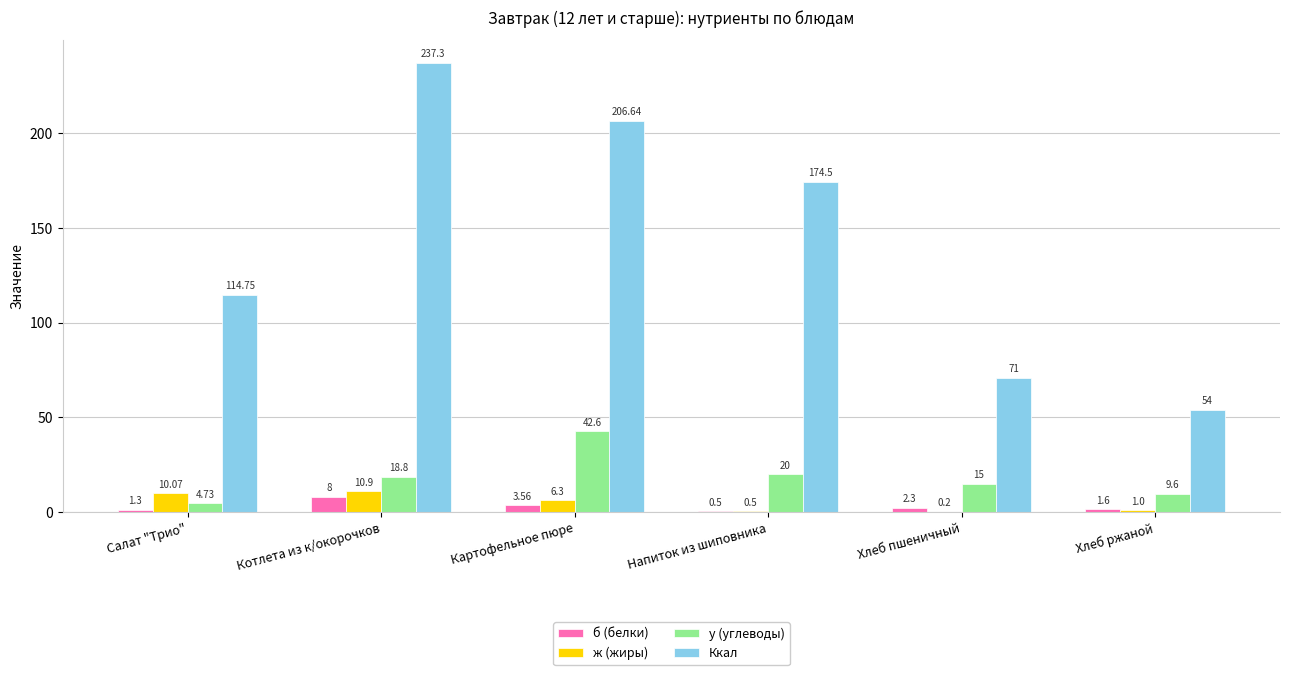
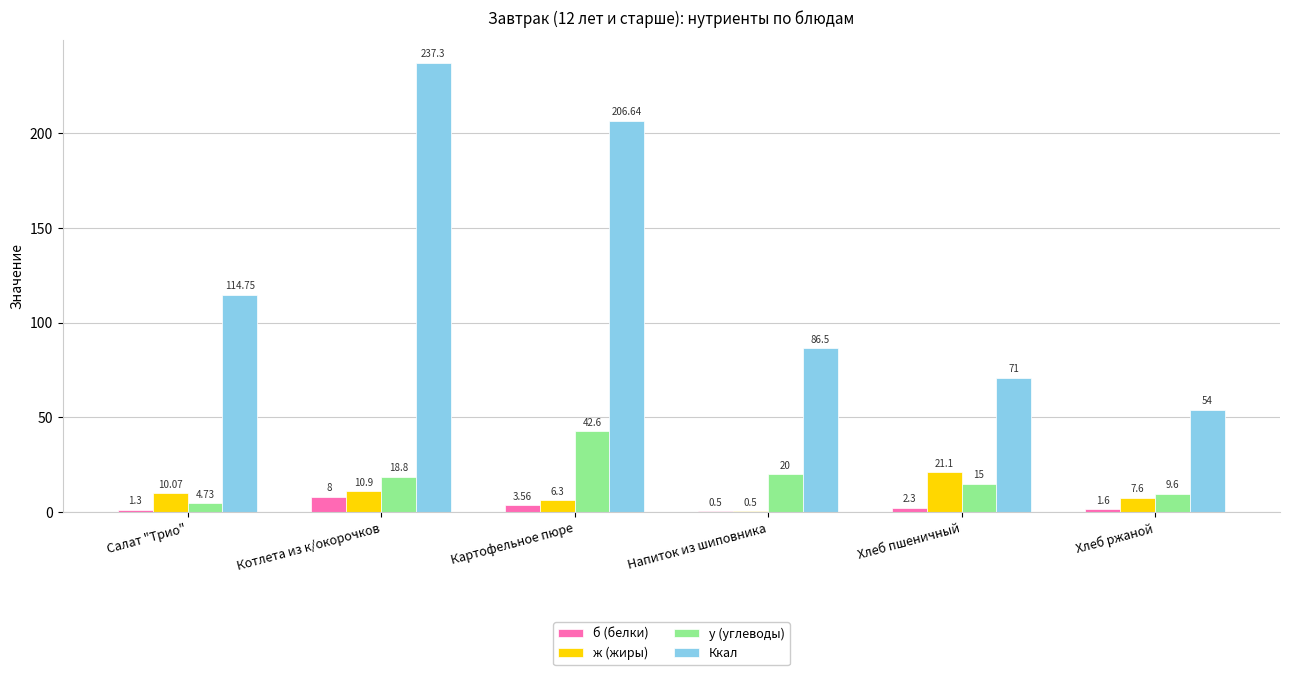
Ккал, Напиток из шиповника: 174.5 -> 86.5
ж (жиры), Хлеб пшеничный: 0.2 -> 21.1
ж (жиры), Хлеб ржаной: 1.0 -> 7.6
